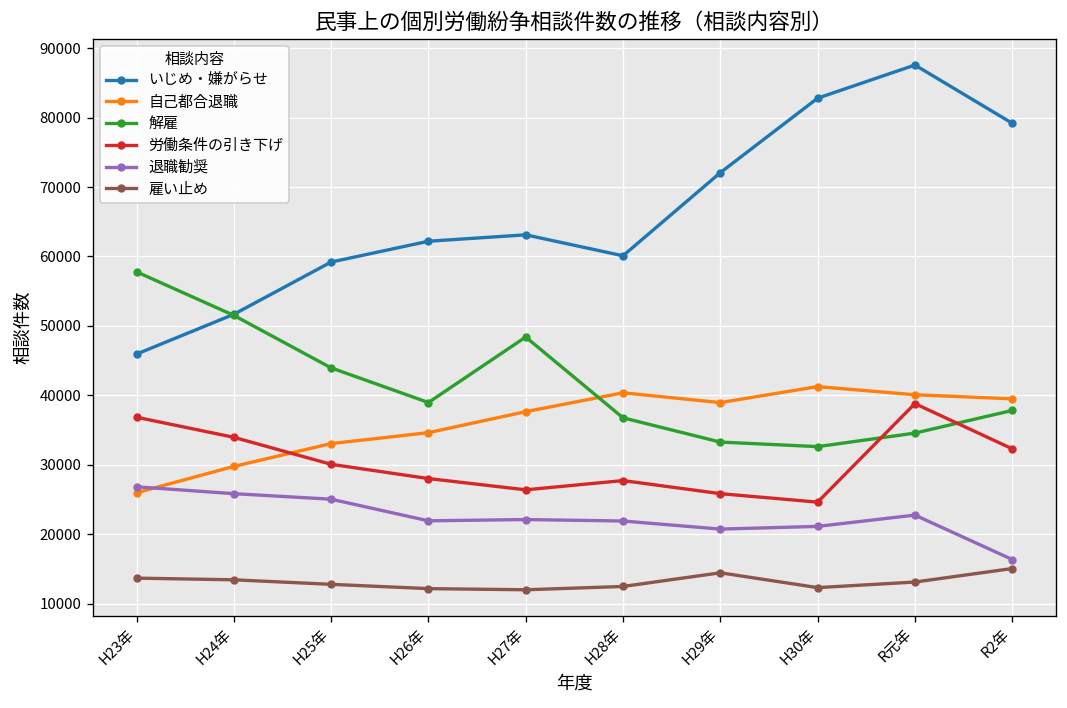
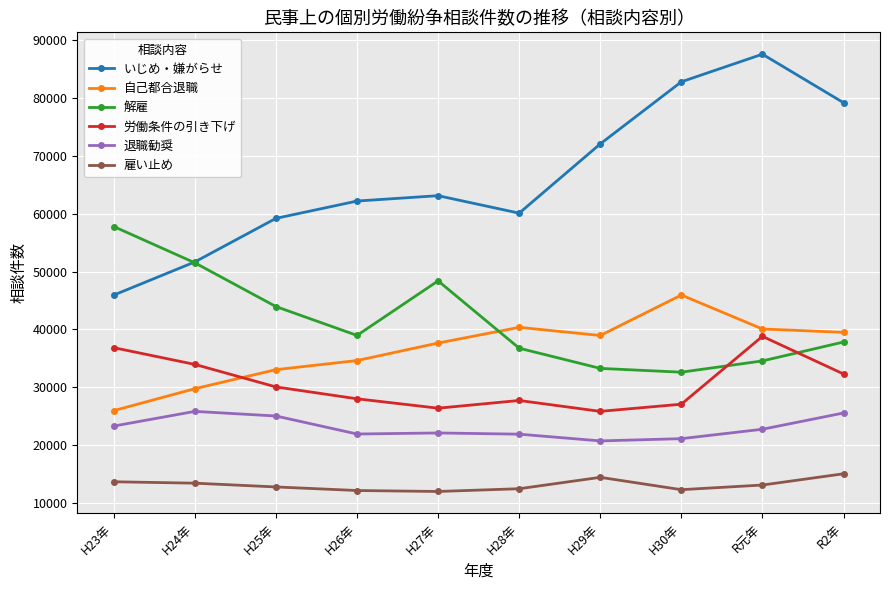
退職勧奨, H23年: 27000 -> 23000
自己都合退職, H30年: 41000 -> 46000
労働条件の引き下げ, H30年: 25000 -> 27000
退職勧奨, R2年: 16000 -> 26000
